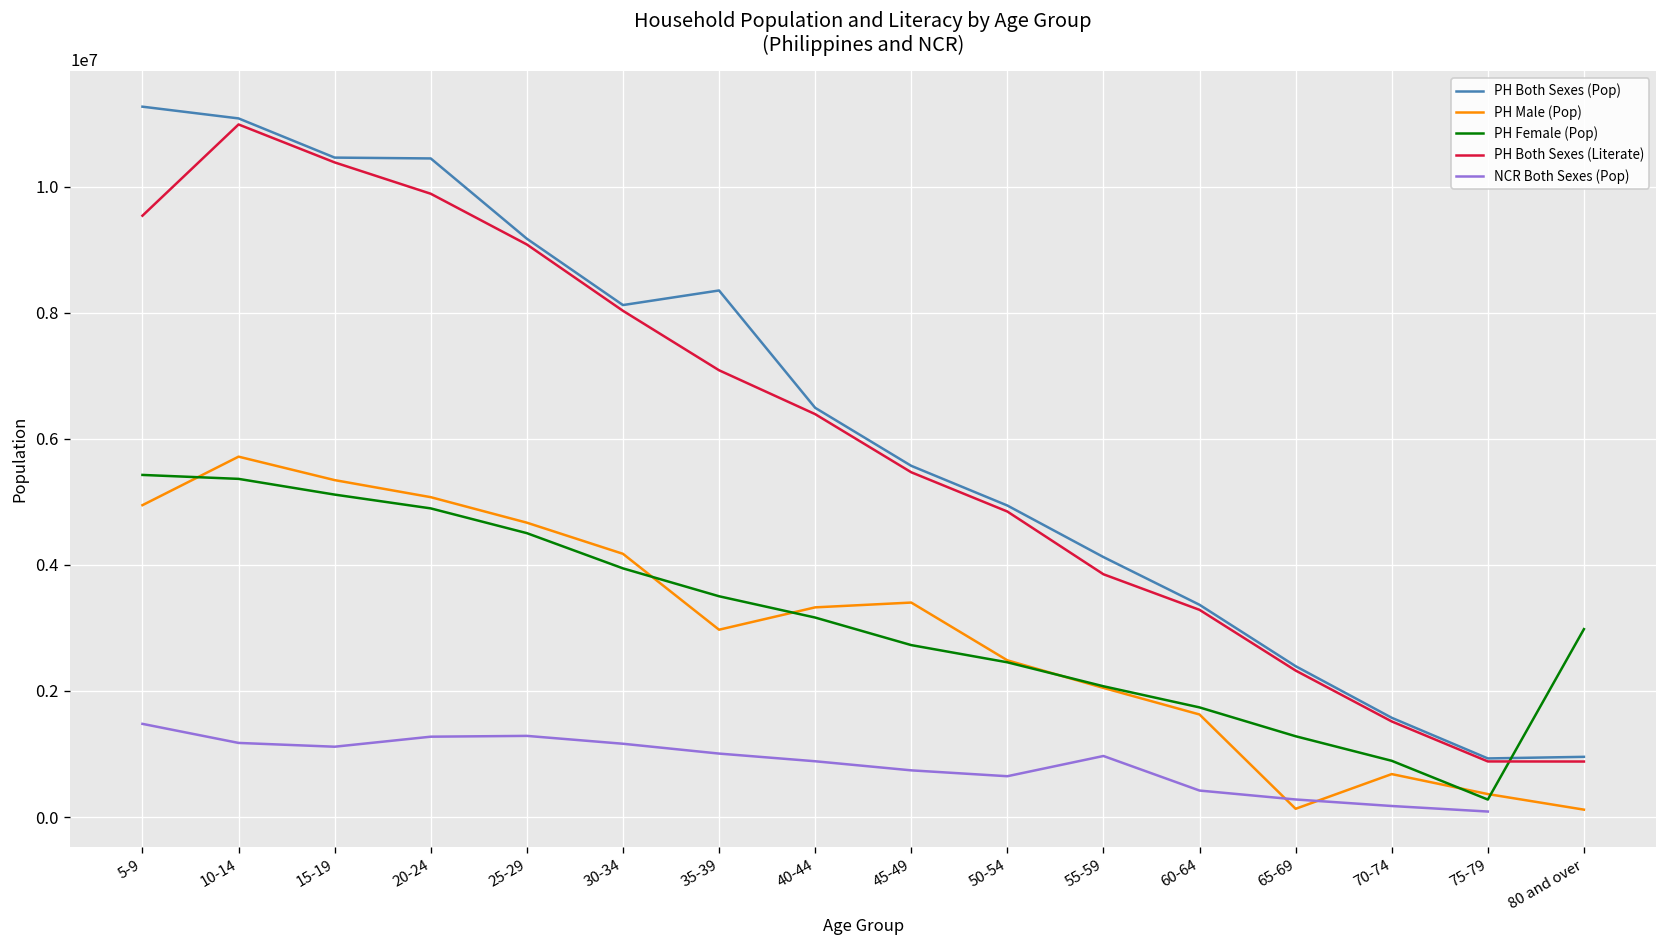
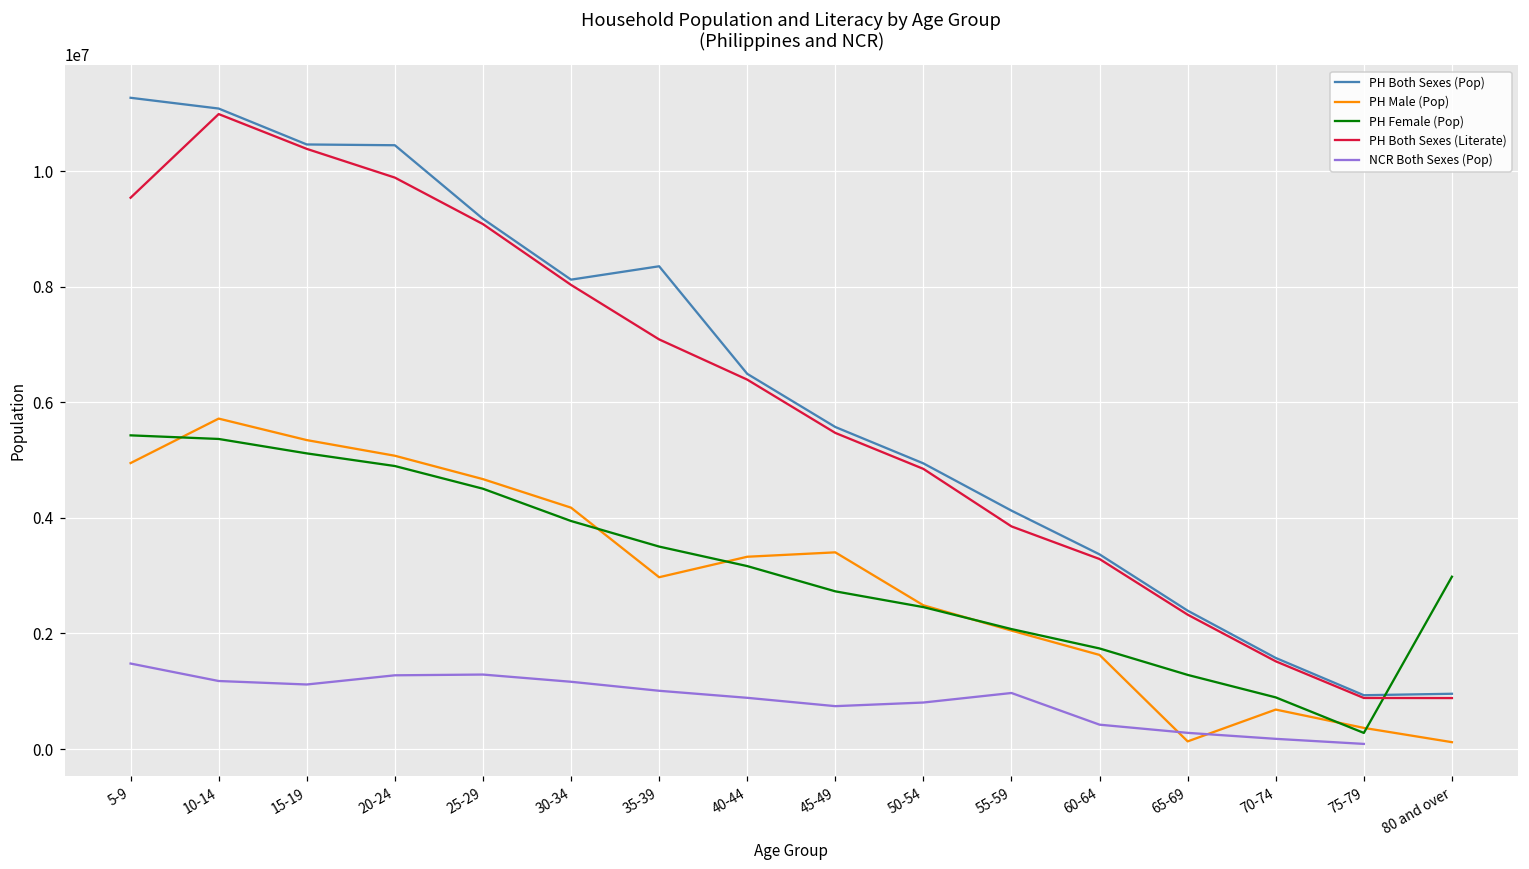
NCR Both Sexes (Pop), 50-54: 600000 -> 800000
